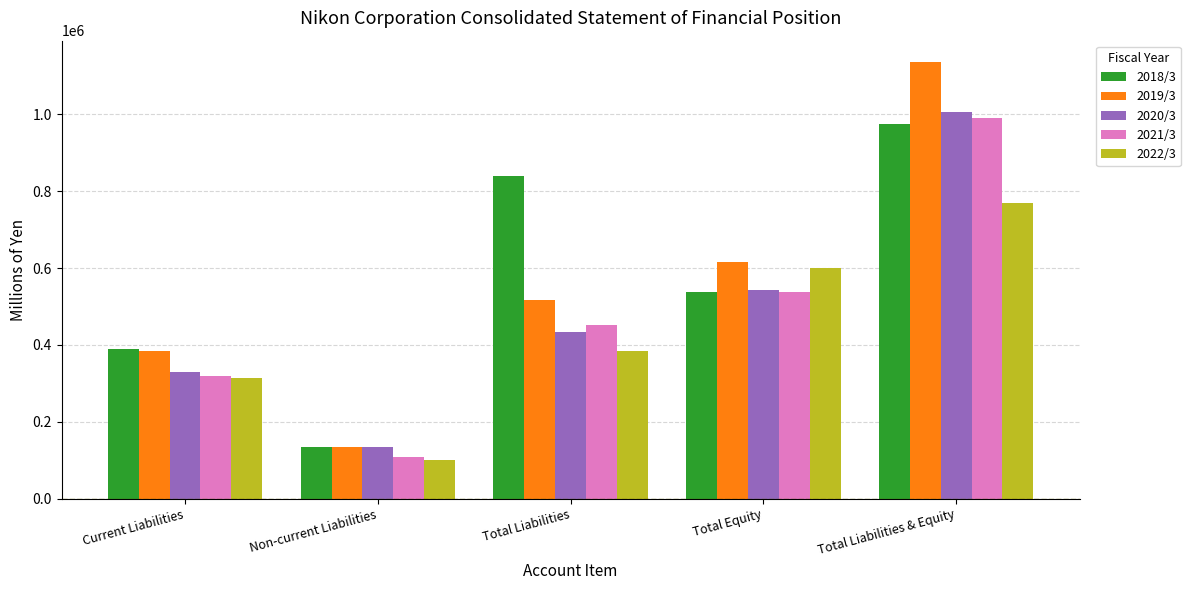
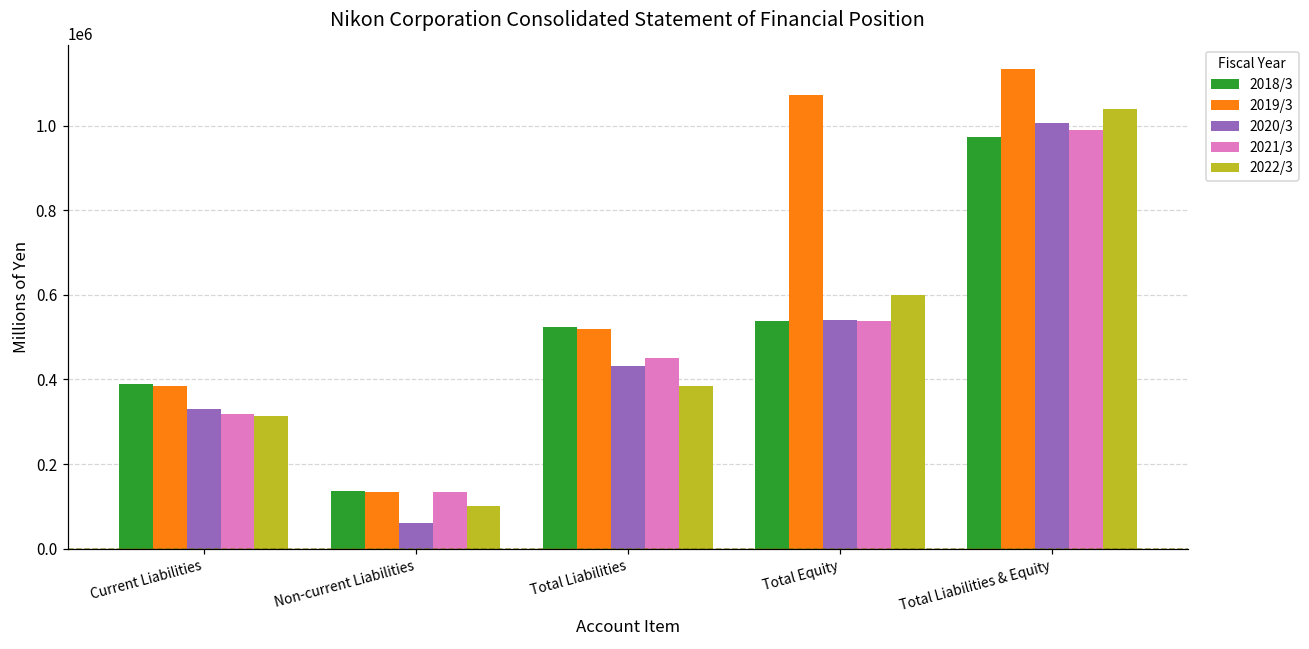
2020/3, Non-current Liabilities: 130000 -> 60000
2021/3, Non-current Liabilities: 110000 -> 130000
2018/3, Total Liabilities: 840000 -> 520000
2019/3, Total Equity: 620000 -> 1070000
2022/3, Total Liabilities & Equity: 770000 -> 1040000
